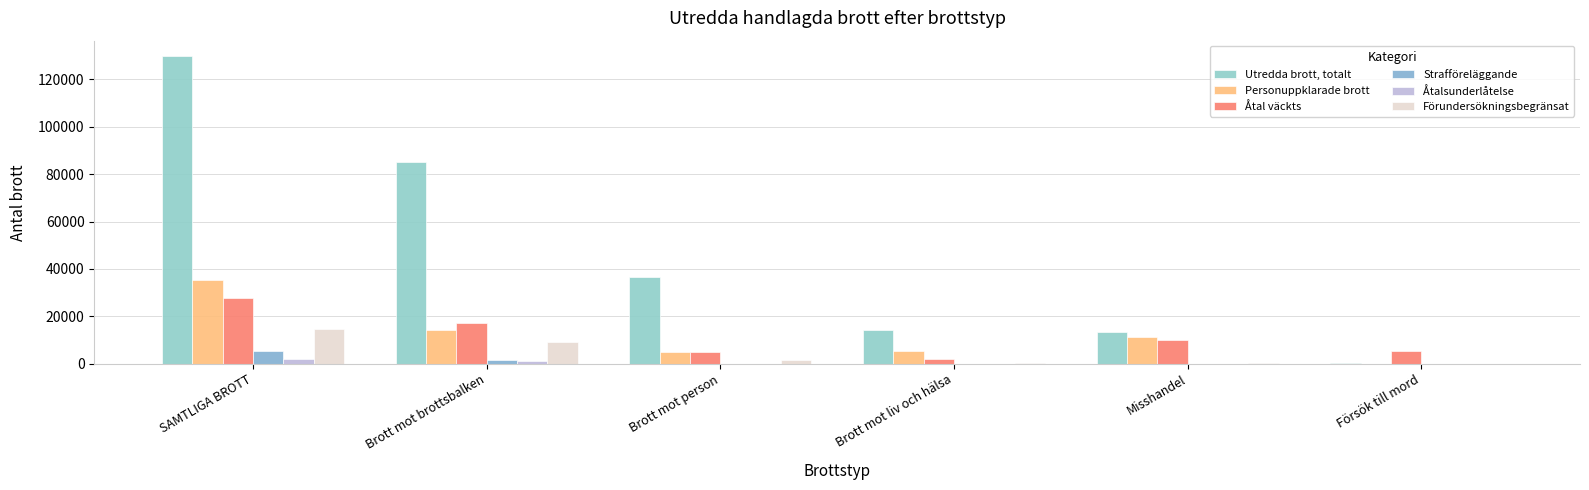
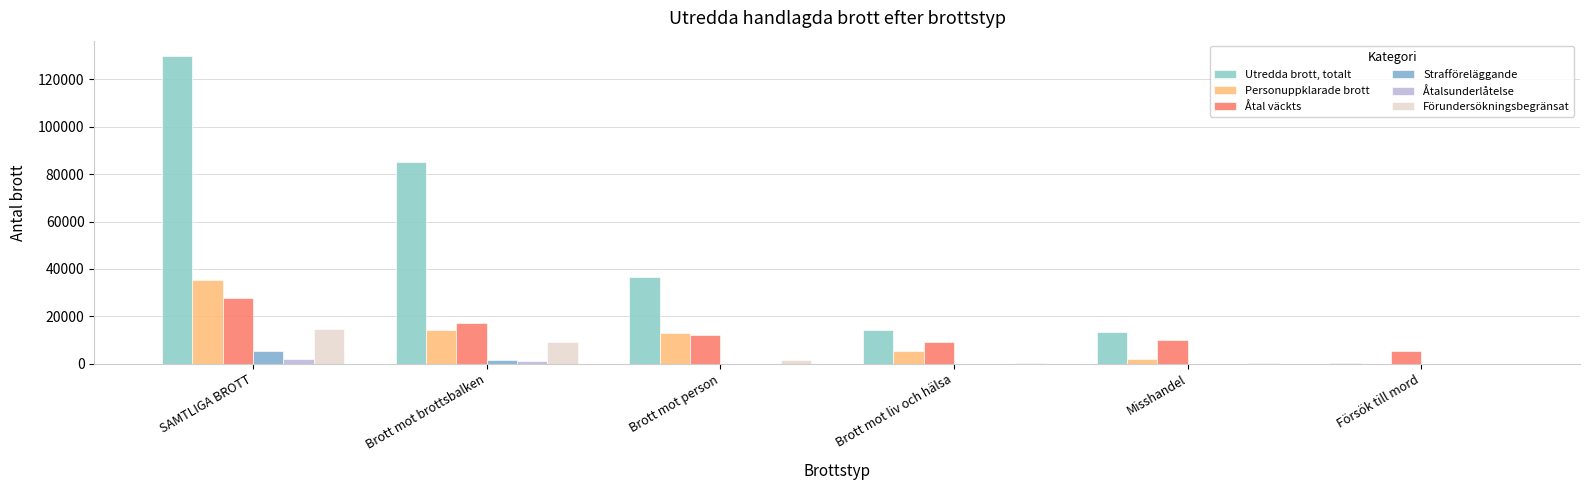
Personuppklarade brott, Brott mot person: 5000 -> 13000
Åtal väckts, Brott mot person: 5000 -> 12000
Åtal väckts, Brott mot liv och hälsa: 2000 -> 9000
Personuppklarade brott, Misshandel: 11000 -> 2000
